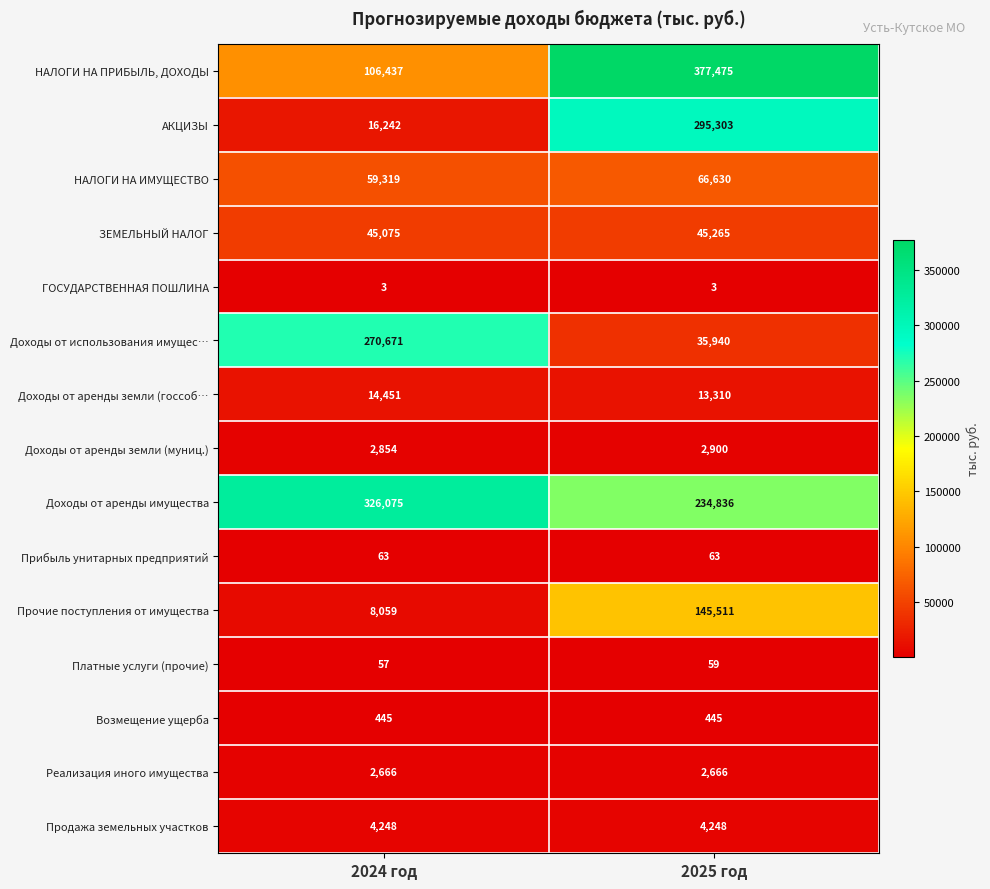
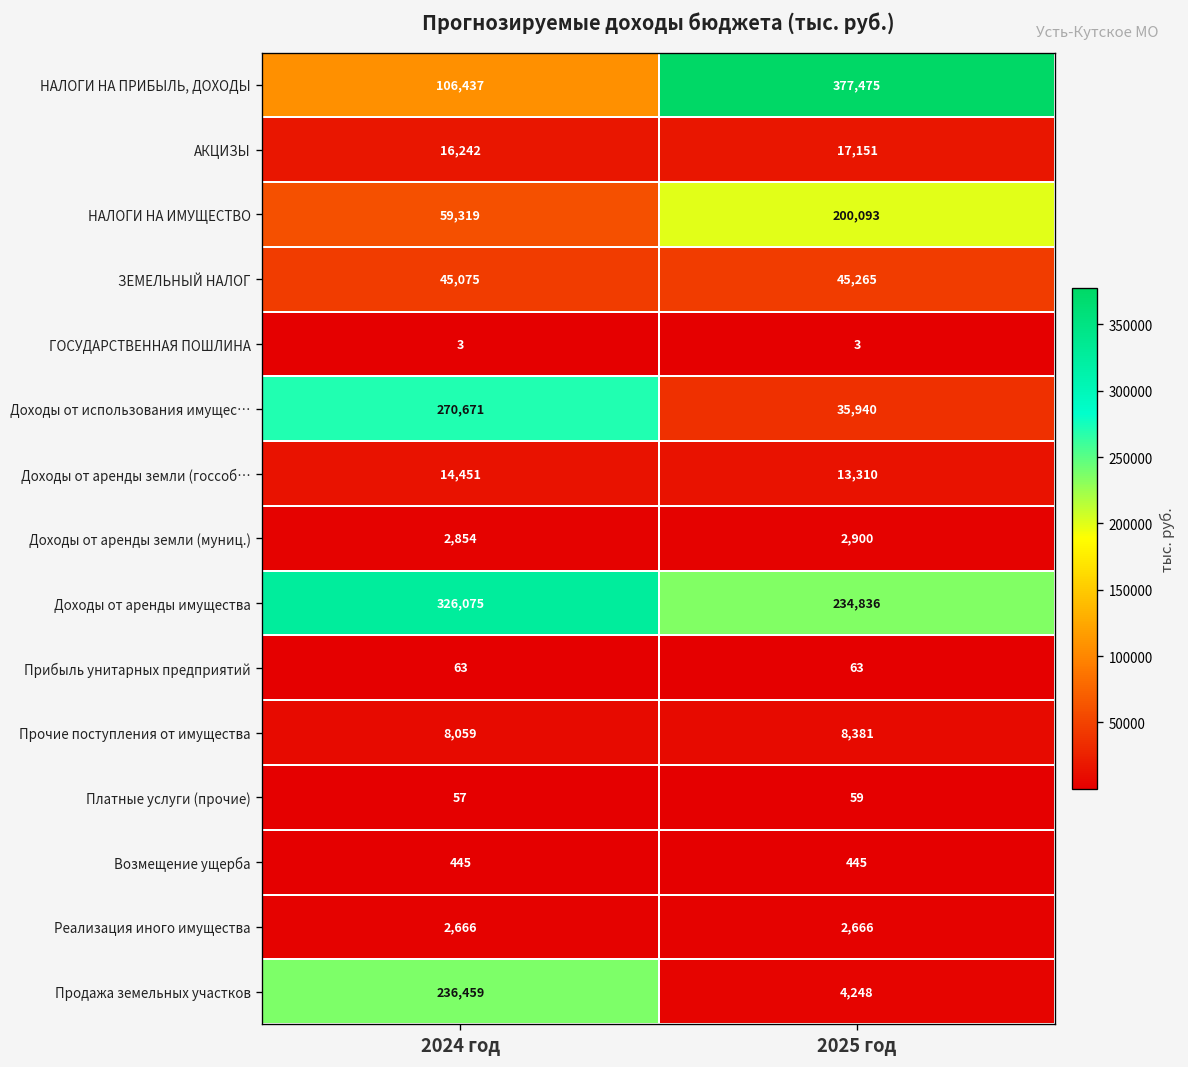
АКЦИЗЫ, 2025 год: 295,303 -> 17,151
НАЛОГИ НА ИМУЩЕСТВО, 2025 год: 66,630 -> 200,093
Прочие поступления от имущества, 2025 год: 145,511 -> 8,381
Продажа земельных участков, 2024 год: 4,248 -> 236,459
